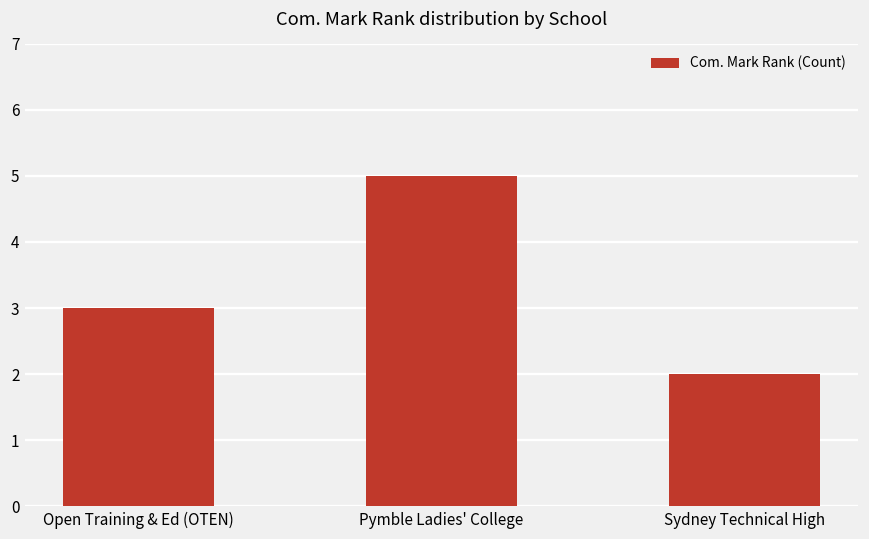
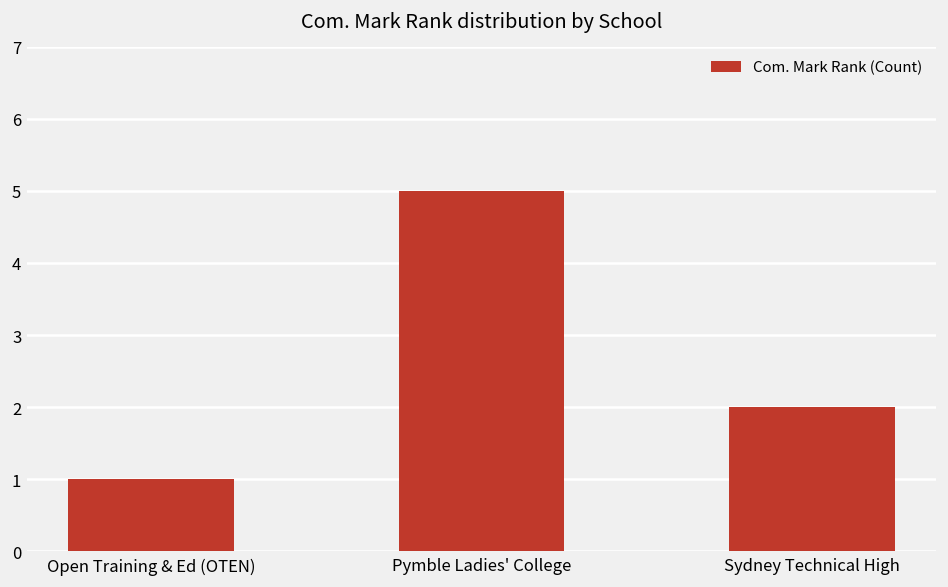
Open Training & Ed (OTEN): 3 -> 1
